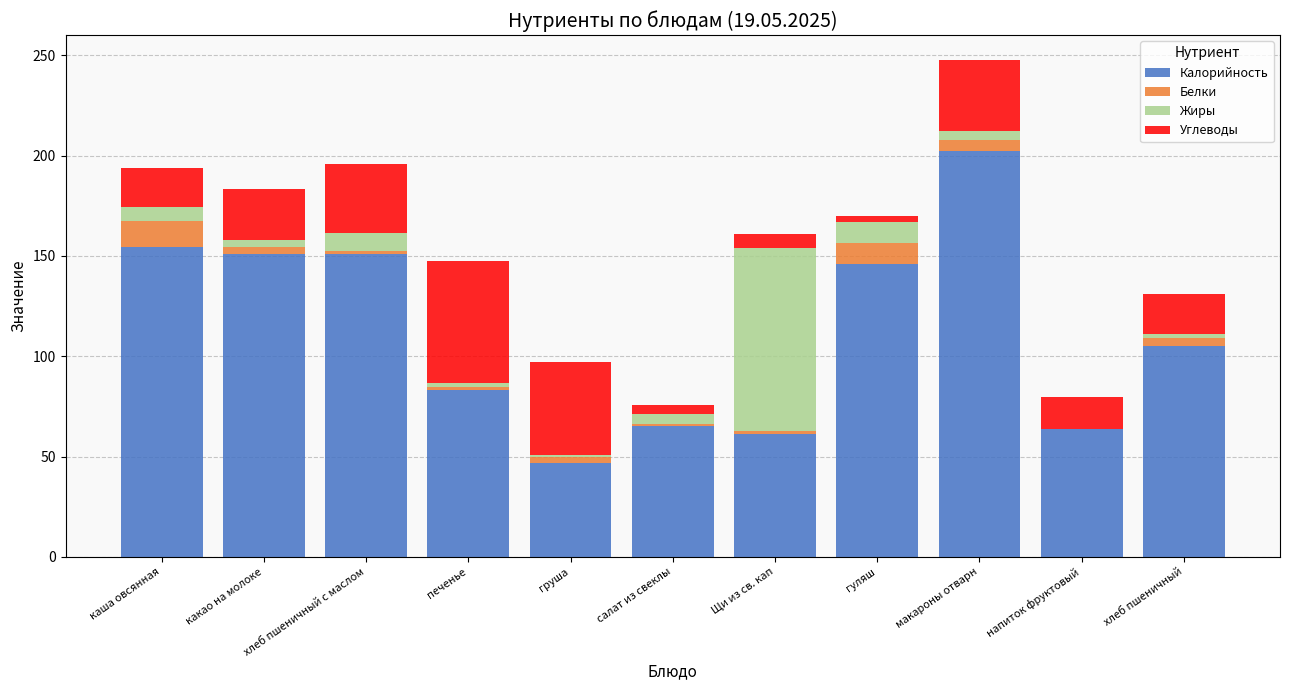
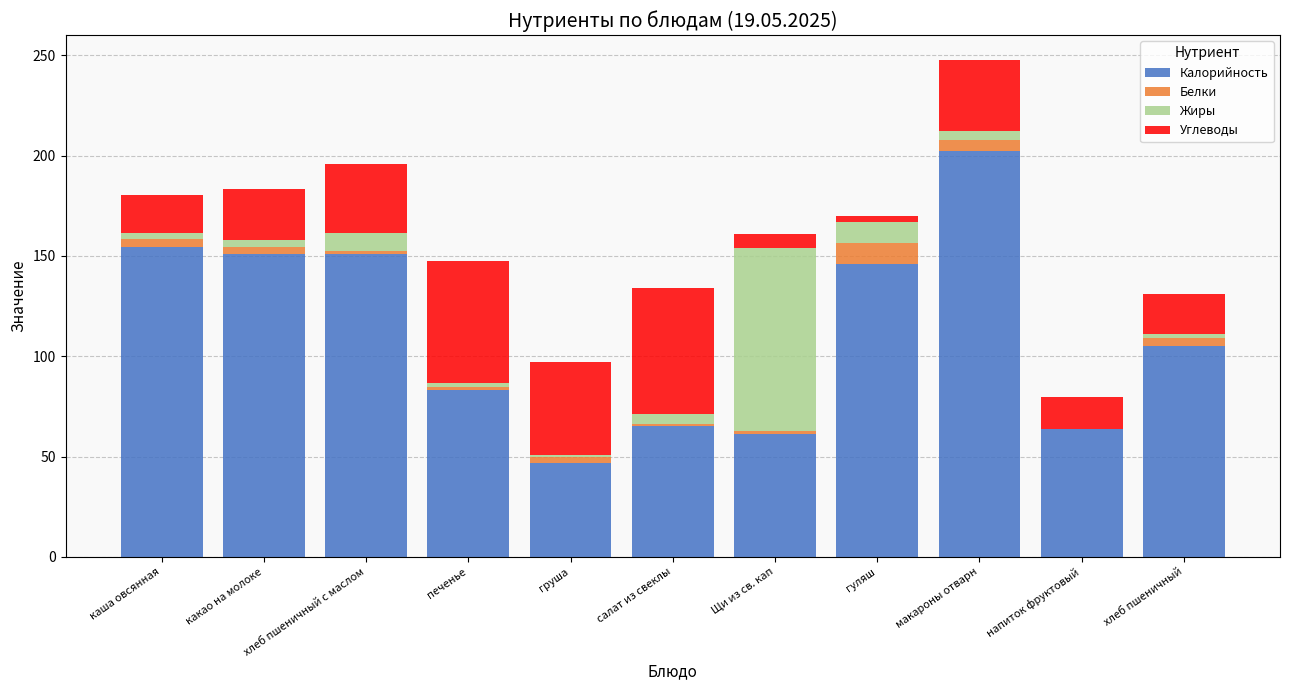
Белки, каша овсянная: 13 -> 4
Жиры, каша овсянная: 7 -> 3
Углеводы, салат из свеклы: 5 -> 63
